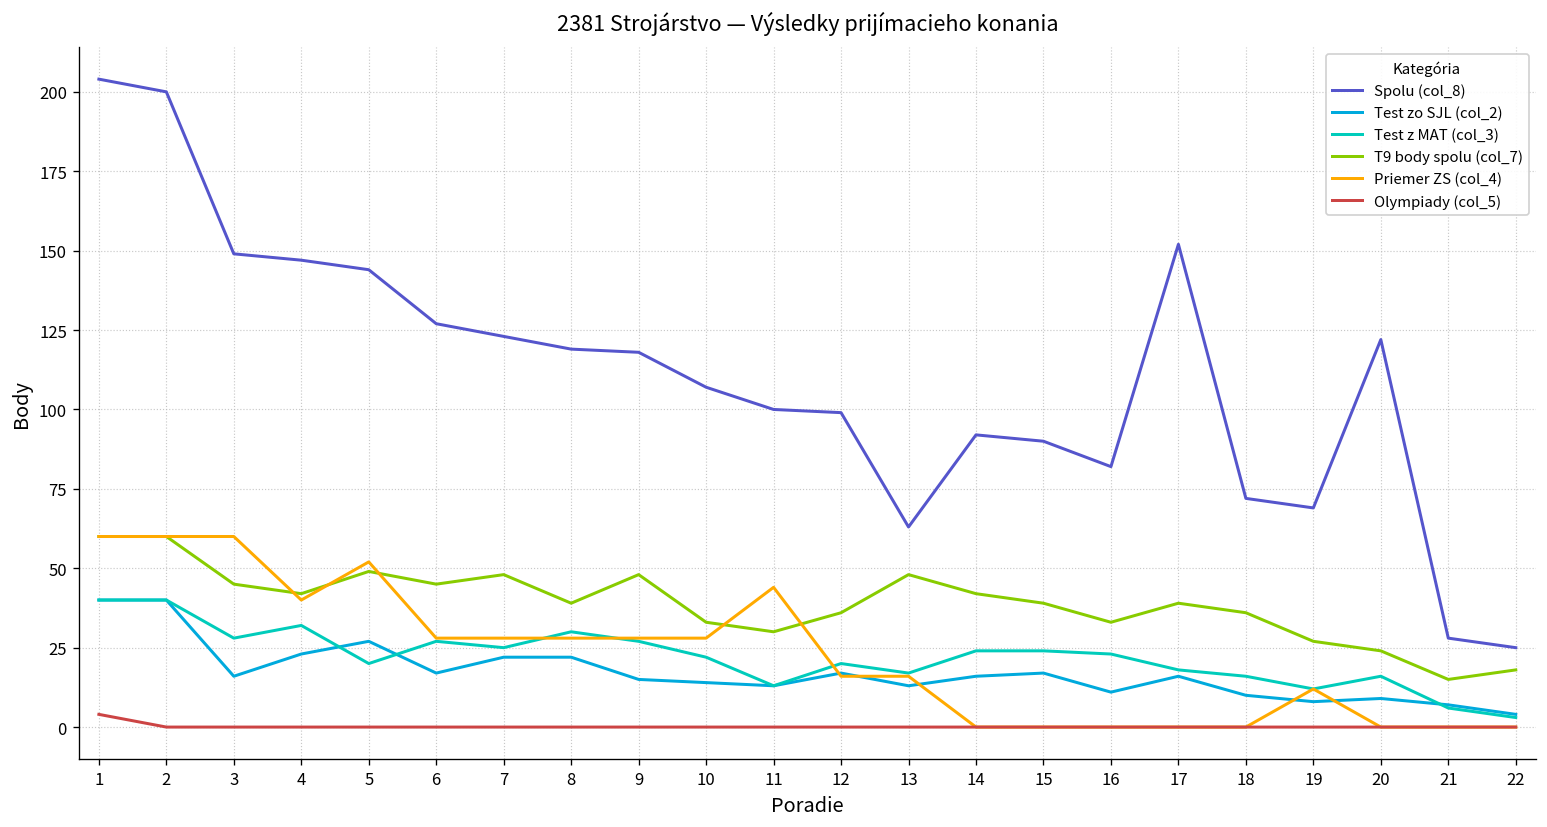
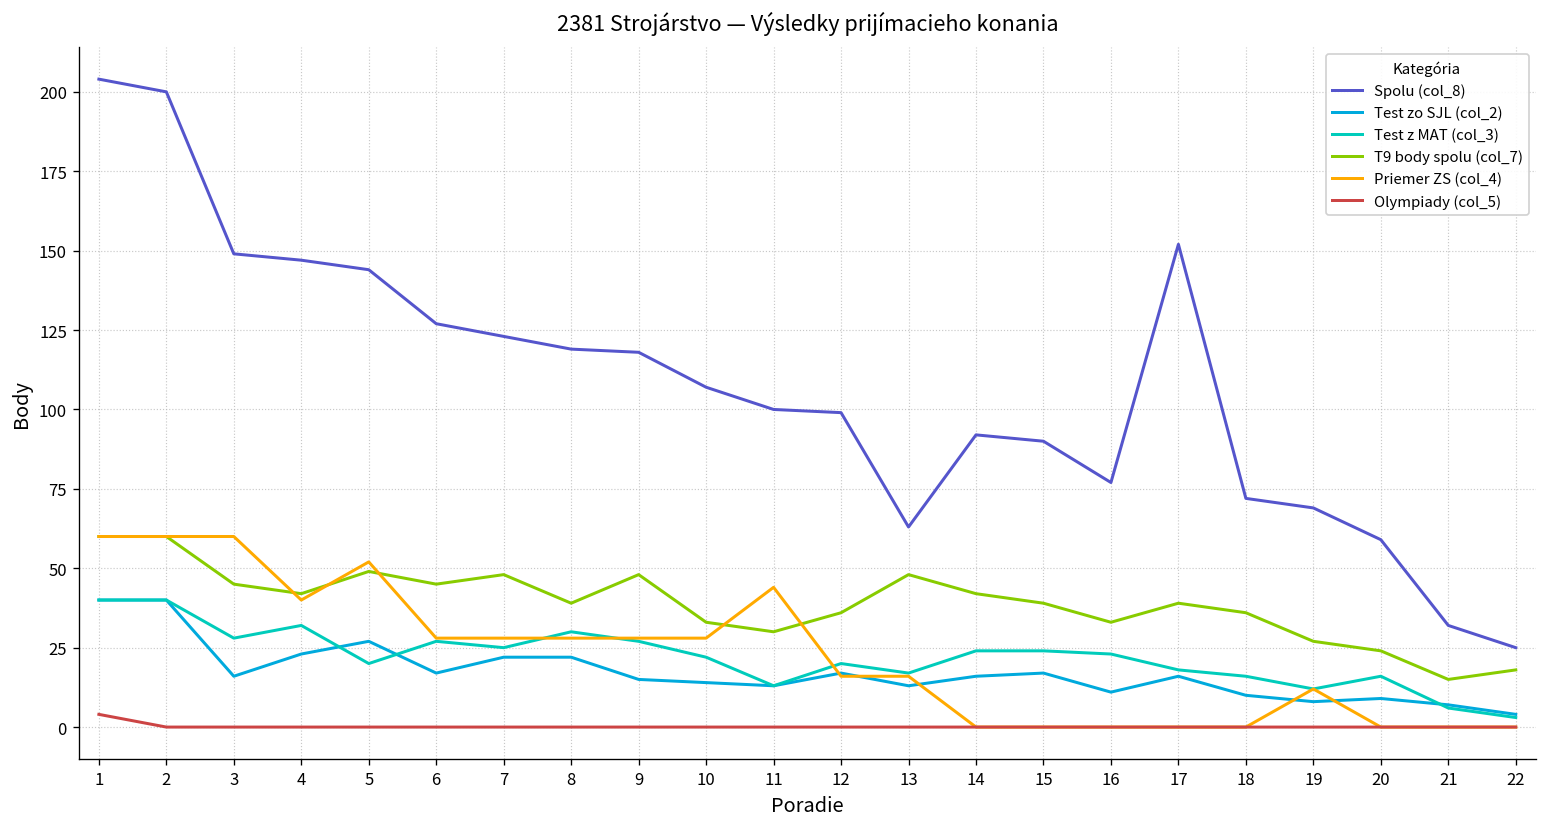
Spolu (col_8), 16: 82 -> 77
Spolu (col_8), 20: 122 -> 59
Spolu (col_8), 21: 28 -> 32
